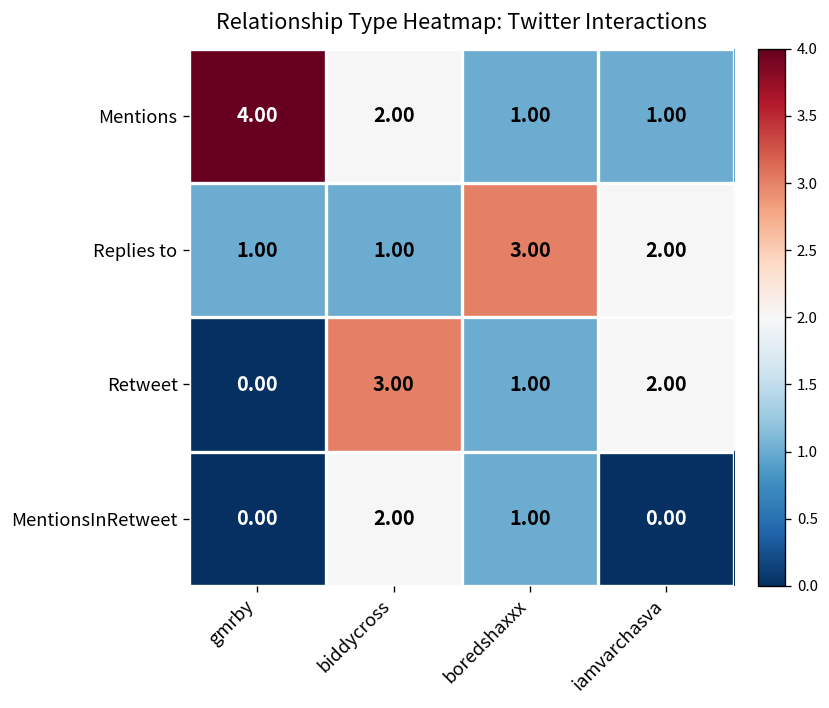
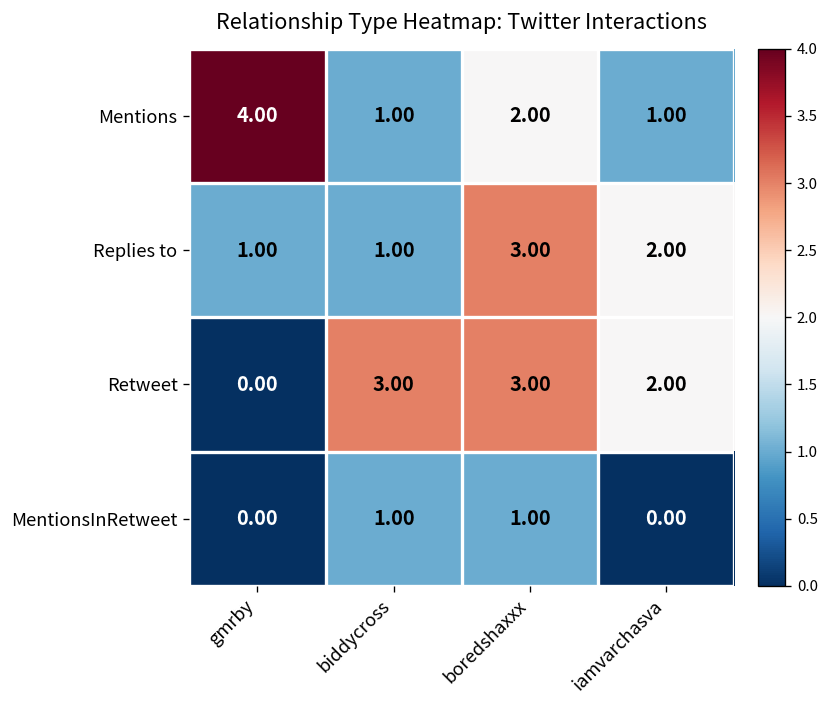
Mentions, biddycross: 2.00 -> 1.00
Mentions, boredshaxxx: 1.00 -> 2.00
Retweet, boredshaxxx: 1.00 -> 3.00
MentionsInRetweet, biddycross: 2.00 -> 1.00
